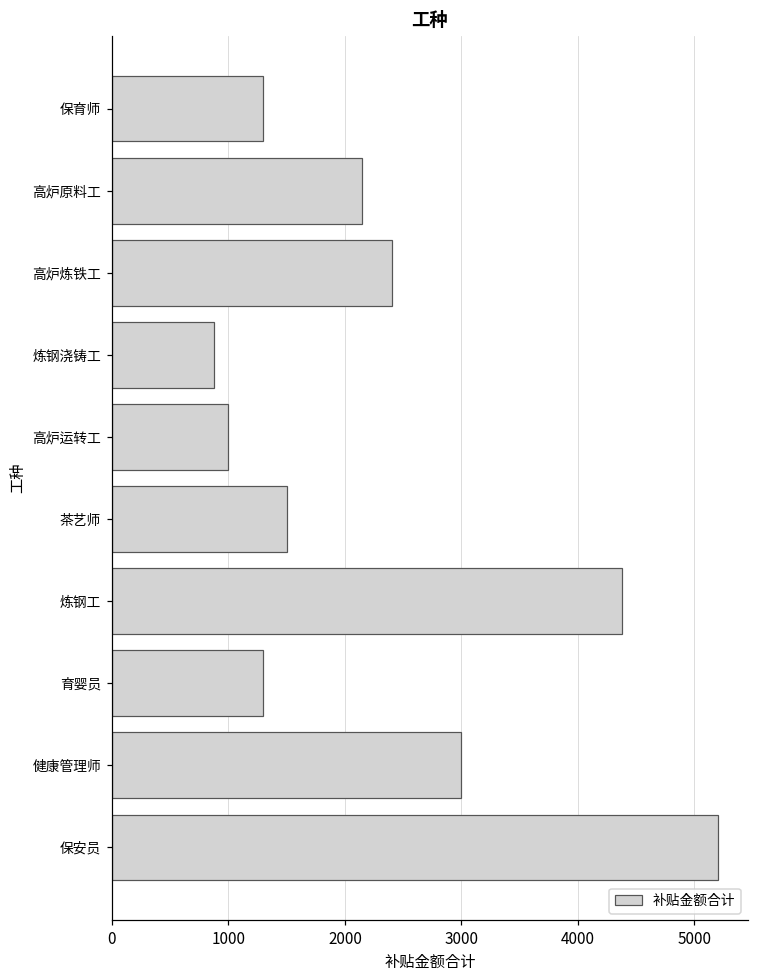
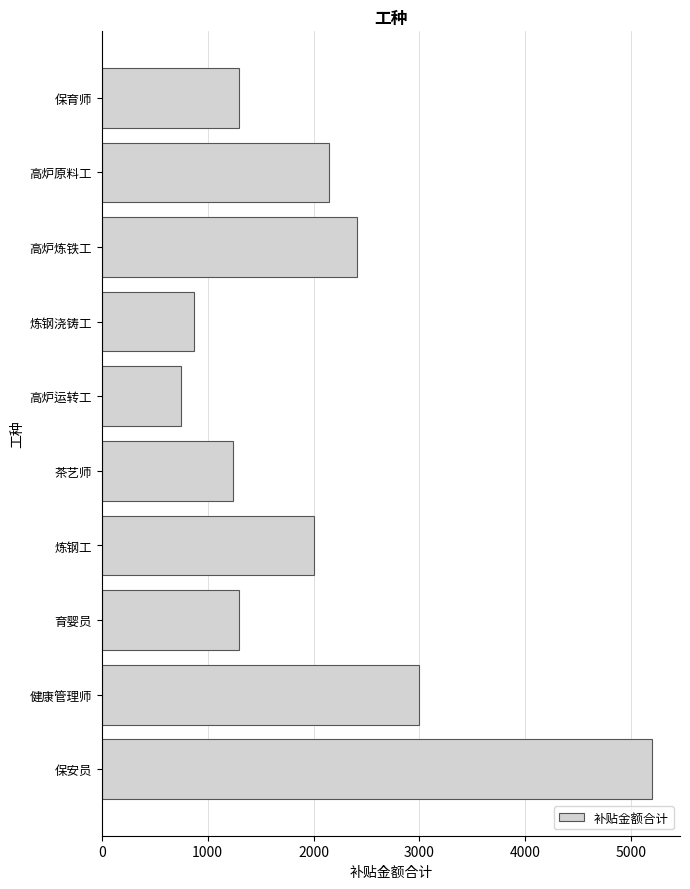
高炉运转工: 1000 -> 740
茶艺师: 1500 -> 1240
炼钢工: 4380 -> 2000
